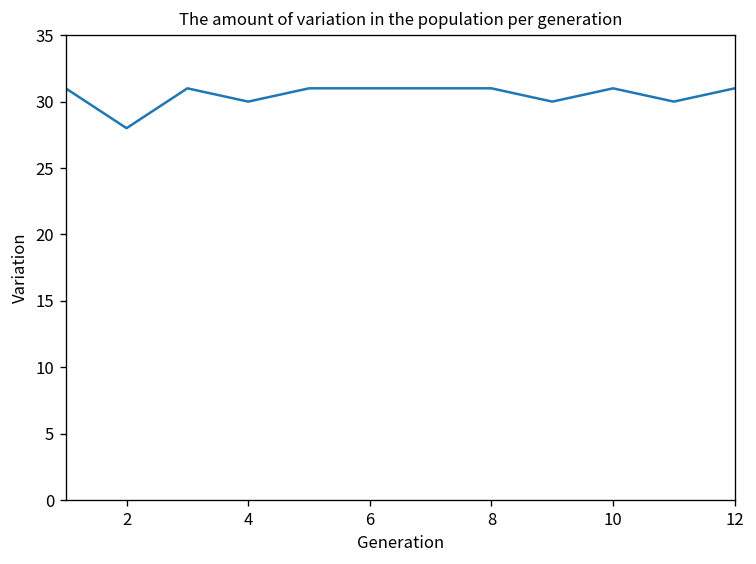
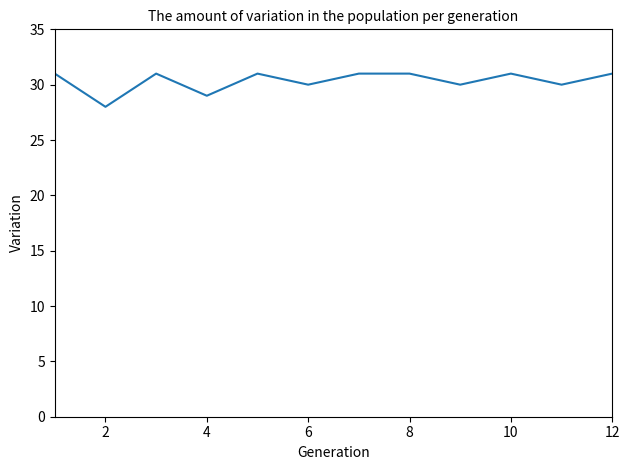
4: 30 -> 29
6: 31 -> 30
